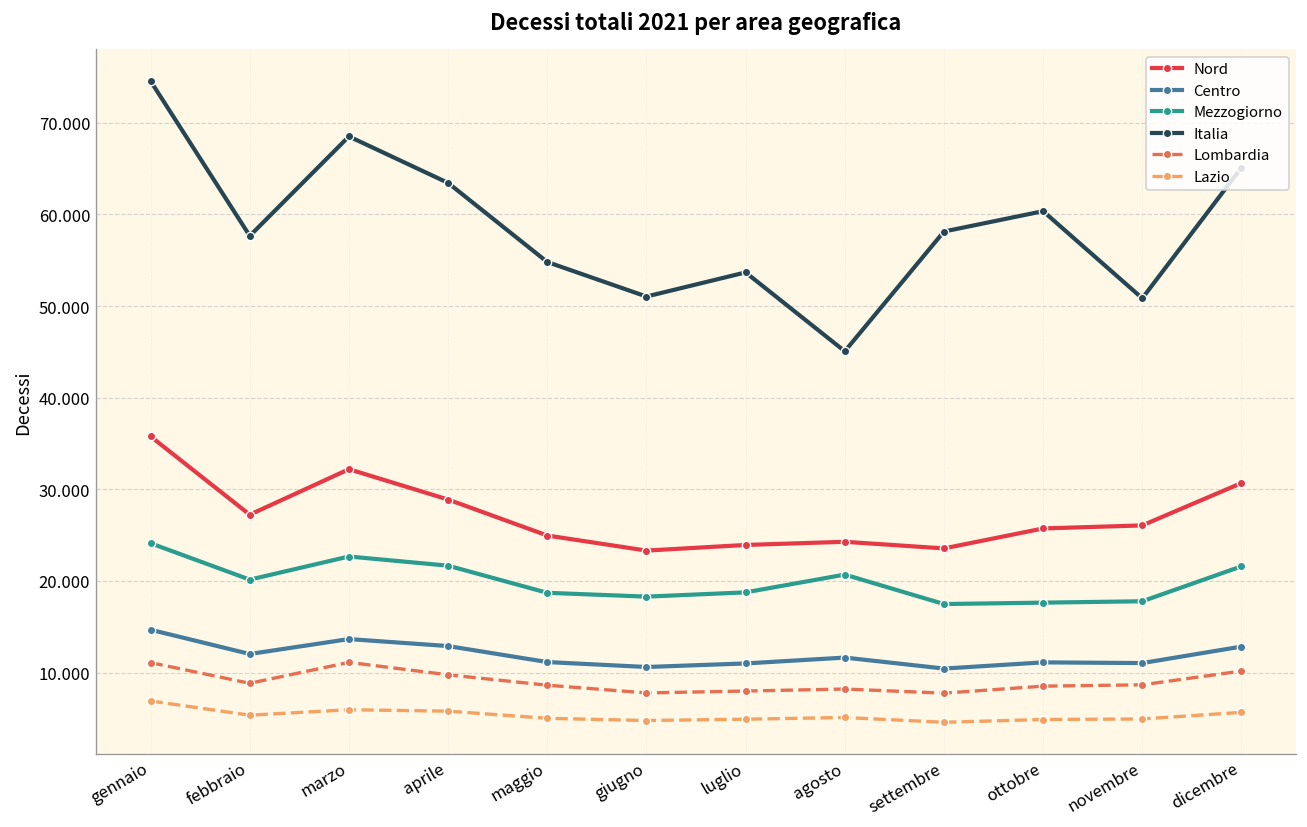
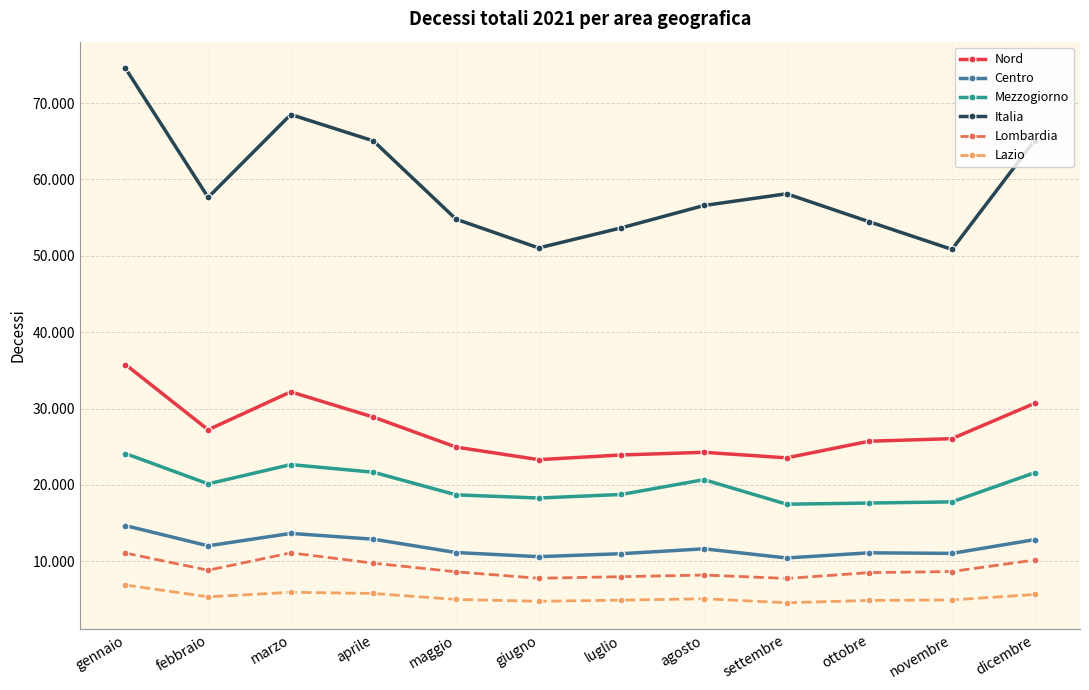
Italia, aprile: 63 -> 65
Italia, agosto: 45 -> 57
Italia, ottobre: 60 -> 54
